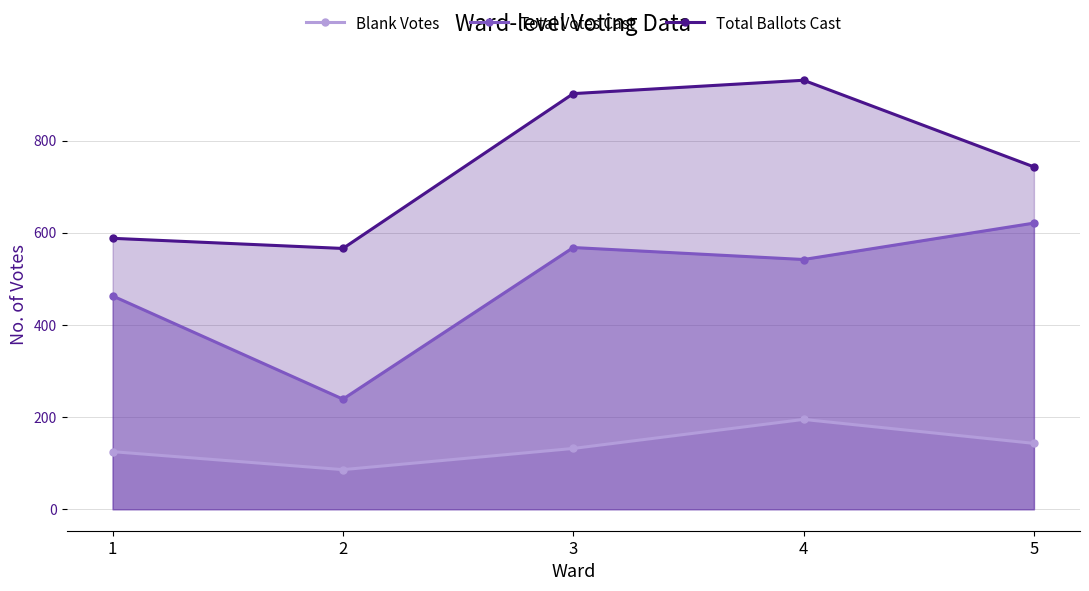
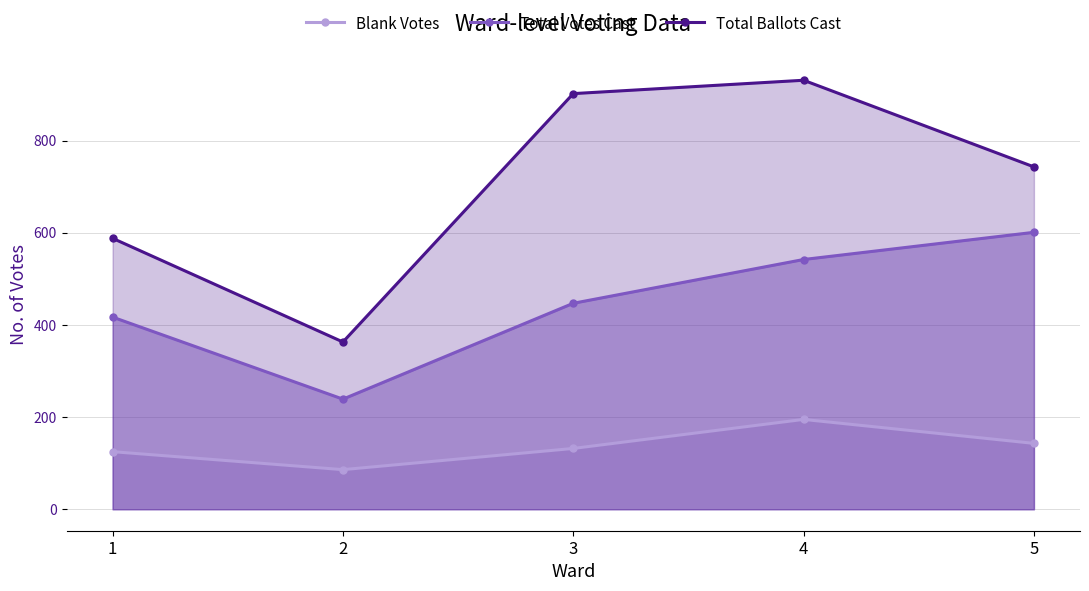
Total Votes Cast, 1: 460 -> 420
Total Ballots Cast, 2: 570 -> 360
Total Votes Cast, 3: 570 -> 450
Total Votes Cast, 5: 620 -> 600
